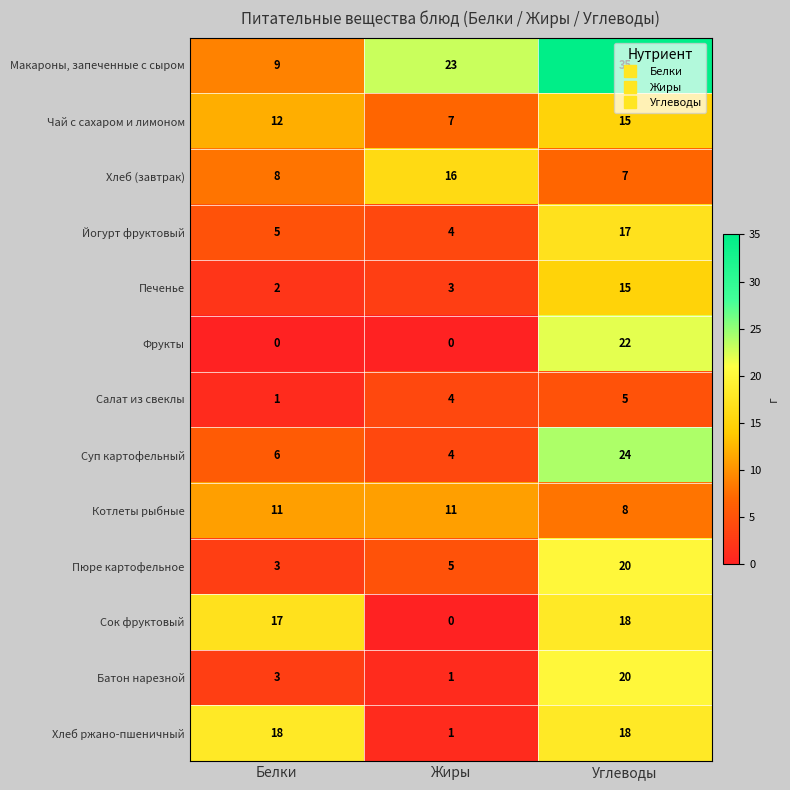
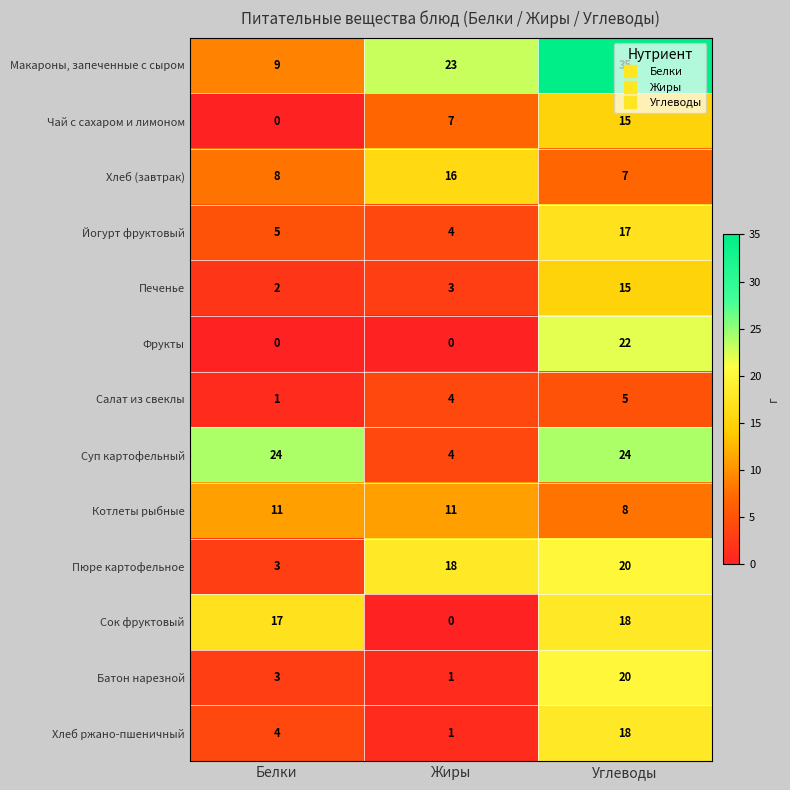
Чай с сахаром и лимоном, Белки: 12 -> 0
Суп картофельный, Белки: 6 -> 24
Пюре картофельное, Жиры: 5 -> 18
Хлеб ржано-пшеничный, Белки: 18 -> 4
